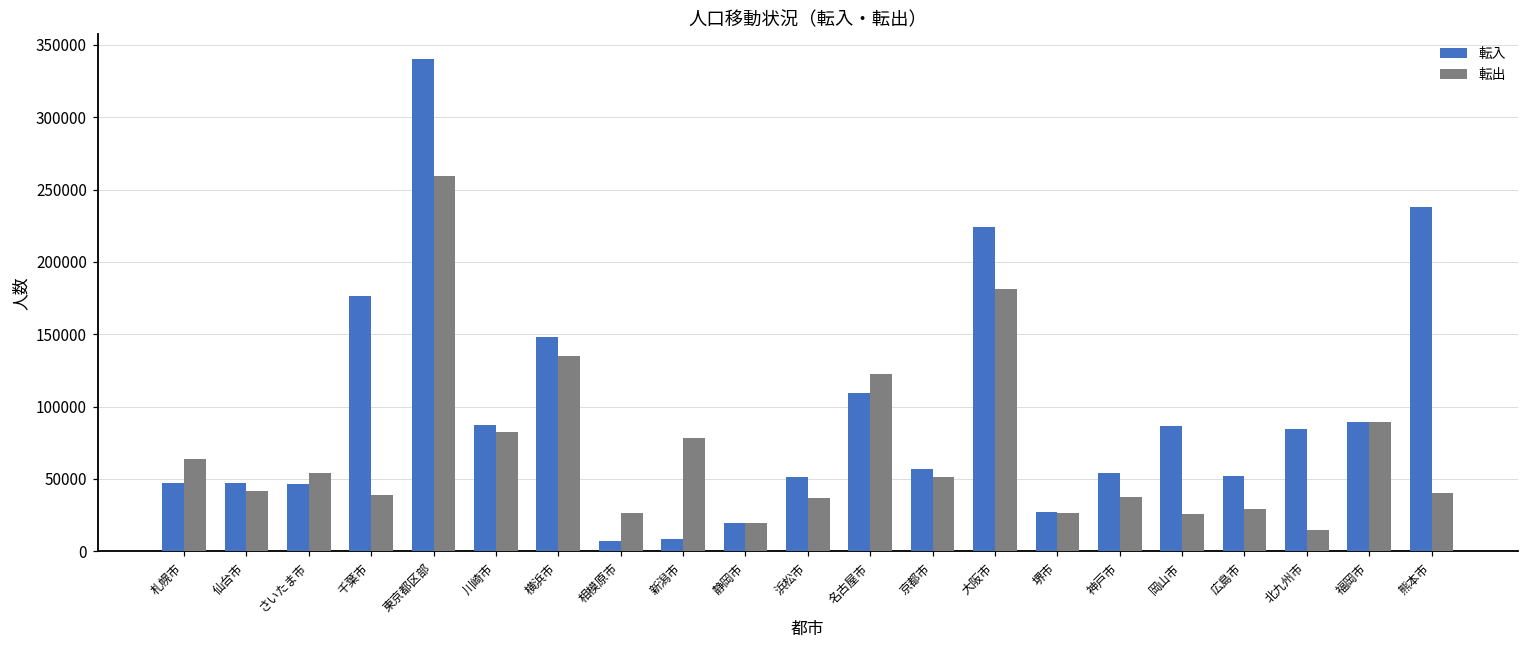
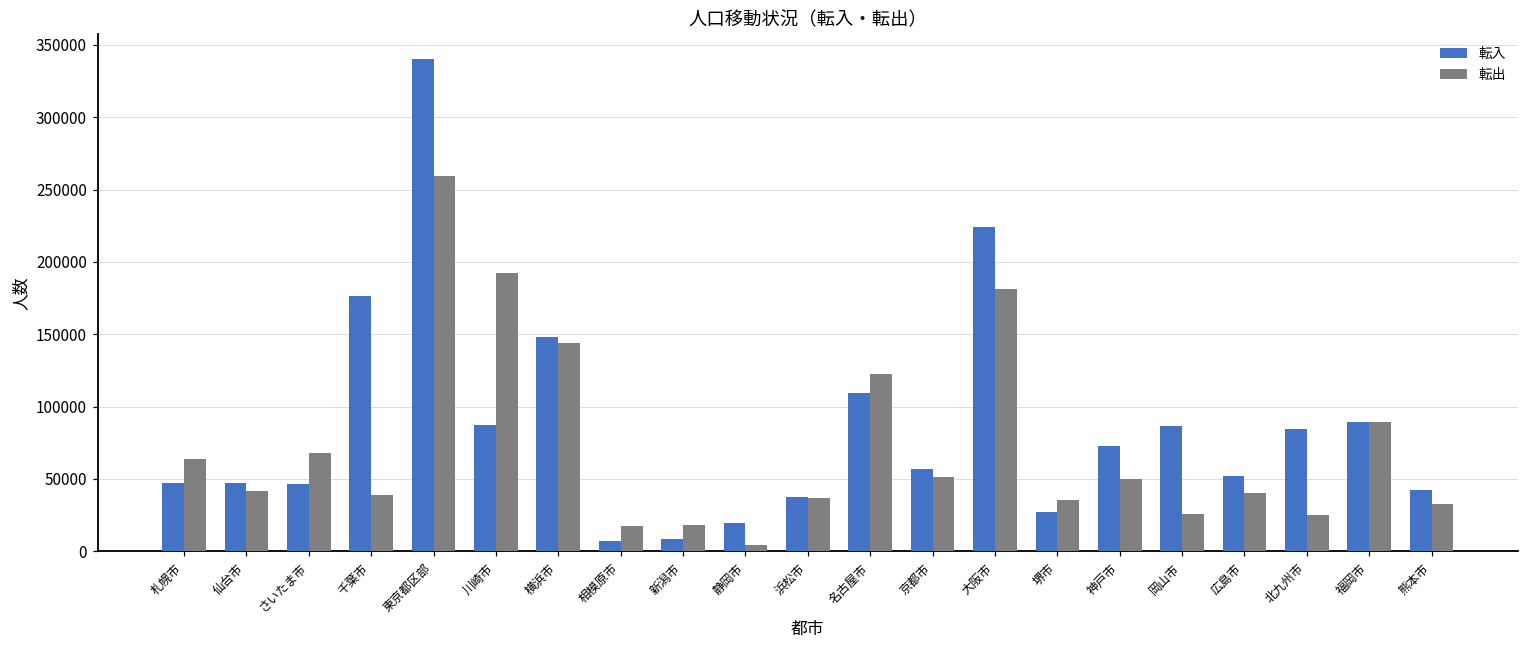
転出, さいたま市: 54000 -> 68000
転出, 川崎市: 82000 -> 192000
転出, 横浜市: 135000 -> 144000
転出, 相模原市: 26000 -> 18000
転出, 新潟市: 78000 -> 18000
転出, 静岡市: 20000 -> 4000
転入, 浜松市: 51000 -> 38000
転出, 堺市: 26000 -> 35000
転入, 神戸市: 54000 -> 73000
転出, 神戸市: 38000 -> 50000
転出, 広島市: 29000 -> 40000
転出, 北九州市: 15000 -> 25000
転入, 熊本市: 238000 -> 42000
転出, 熊本市: 40000 -> 32000
